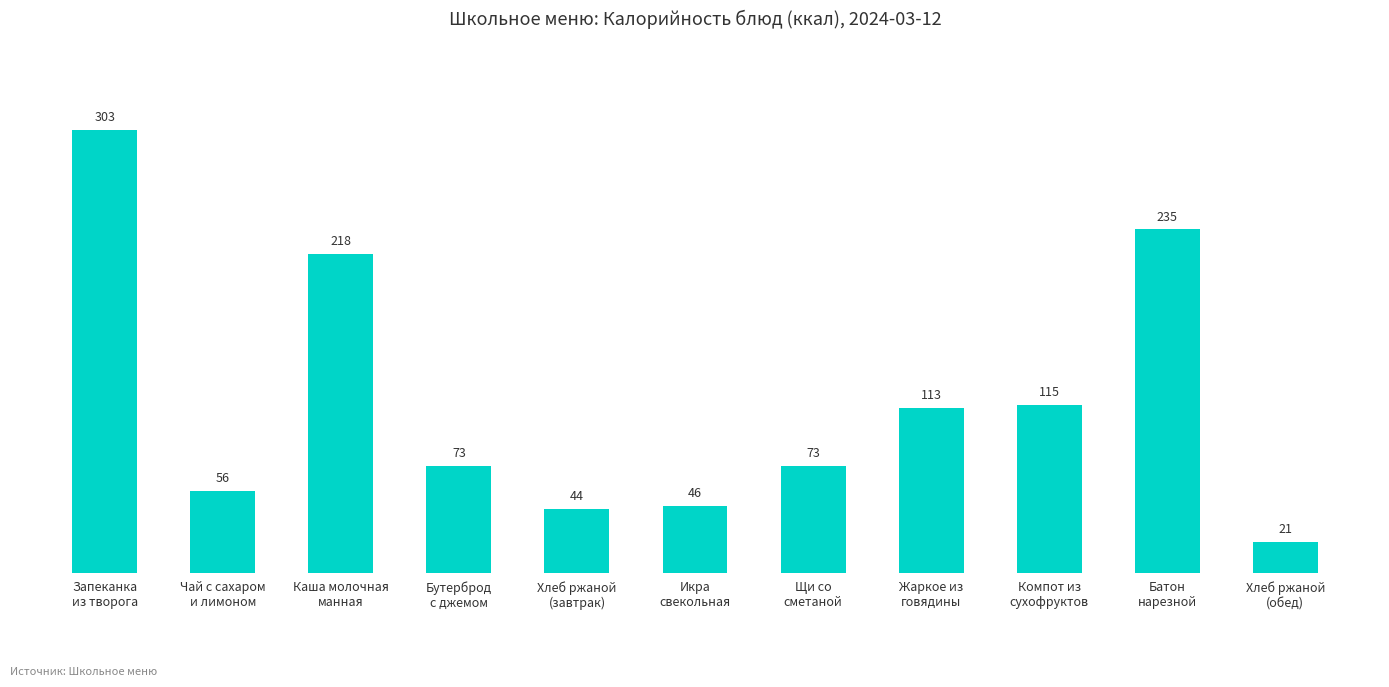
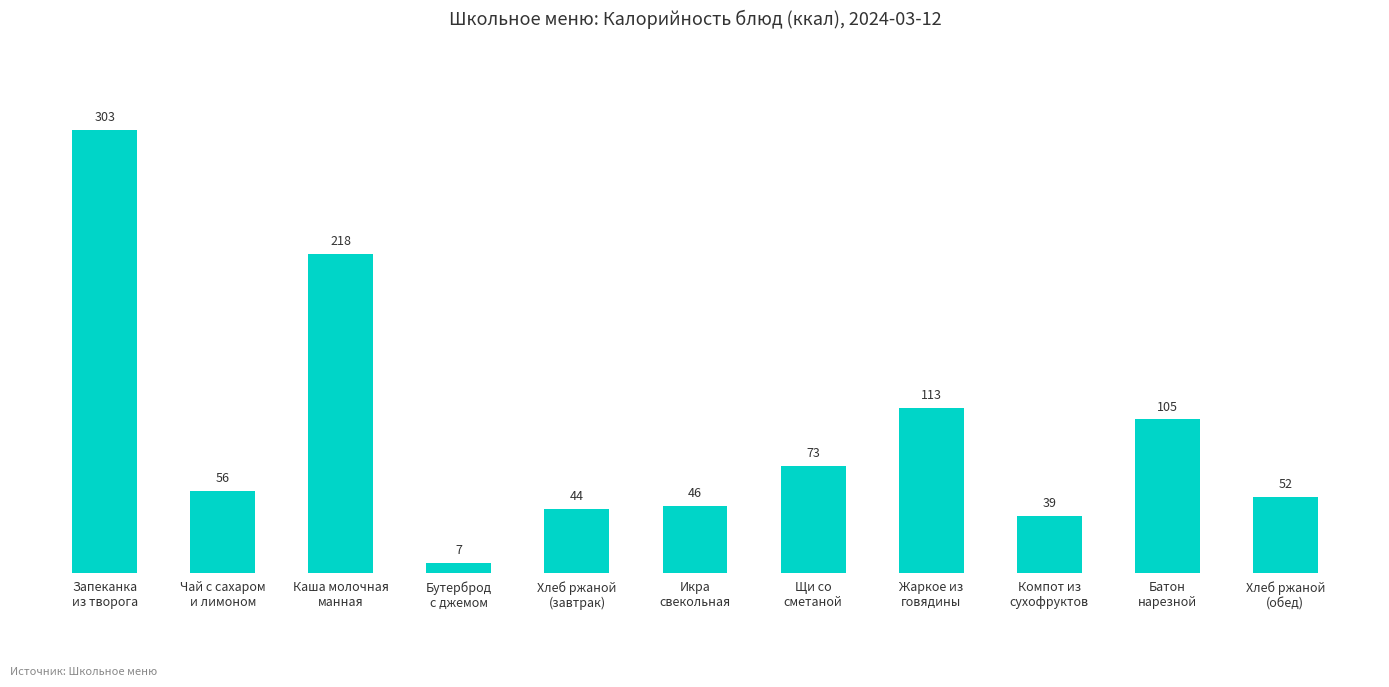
Бутерброд с джемом: 73 -> 7
Компот из сухофруктов: 115 -> 39
Батон нарезной: 235 -> 105
Хлеб ржаной (обед): 21 -> 52
